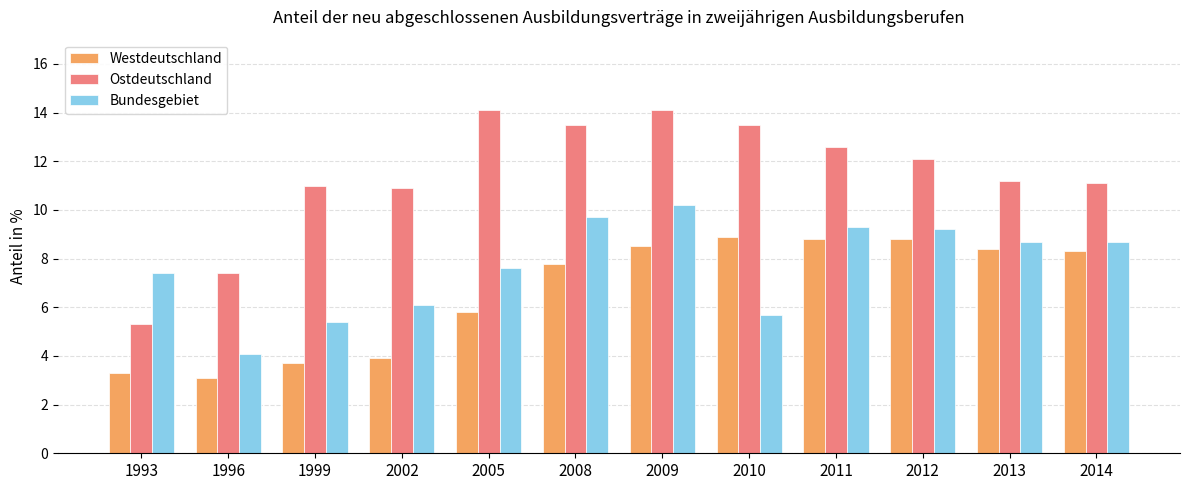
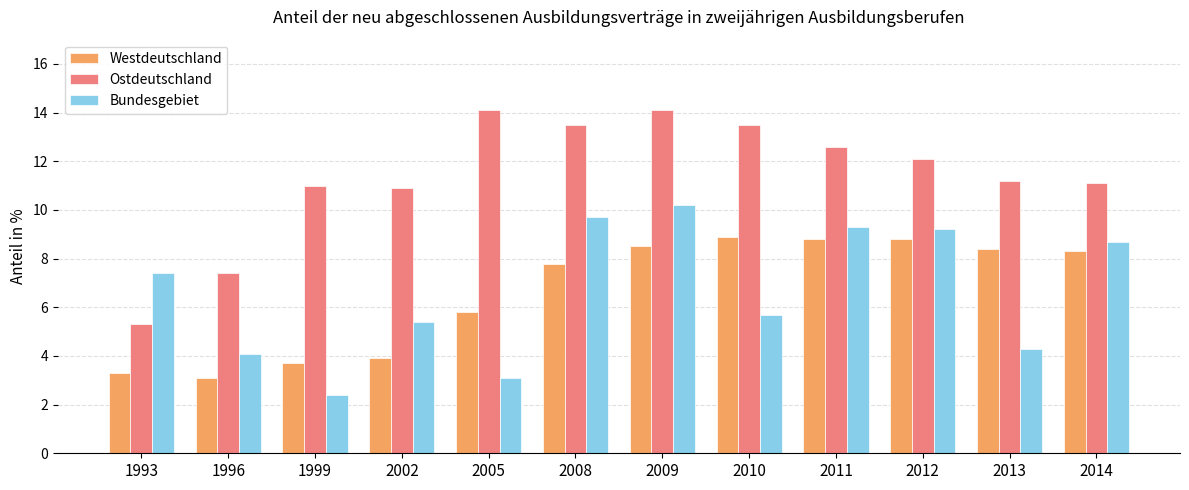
Bundesgebiet, 1999: 5.4 -> 2.4
Bundesgebiet, 2002: 6.1 -> 5.4
Bundesgebiet, 2005: 7.6 -> 3.1
Bundesgebiet, 2013: 8.7 -> 4.3
